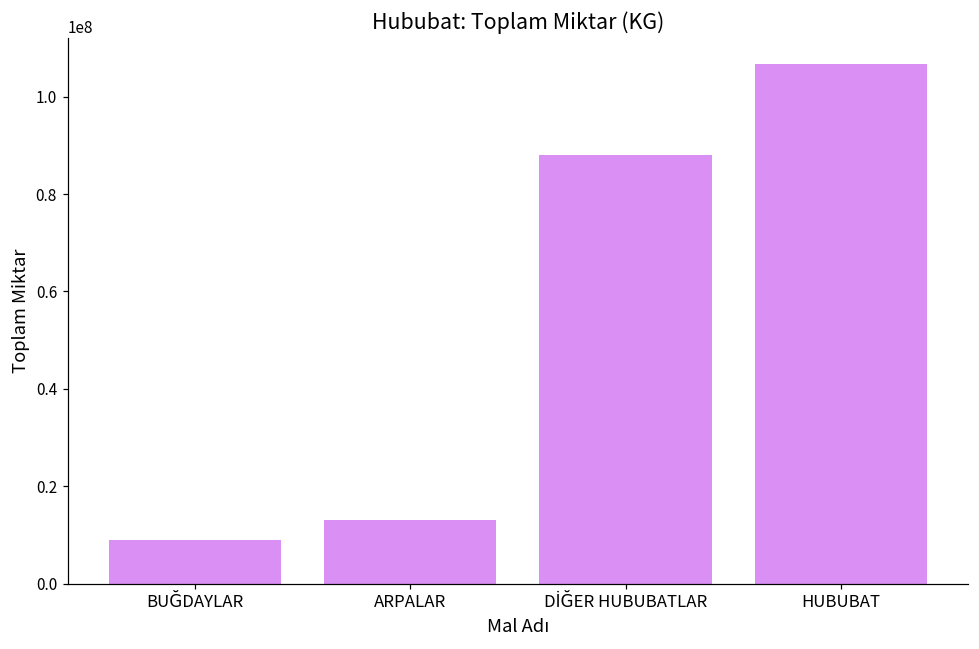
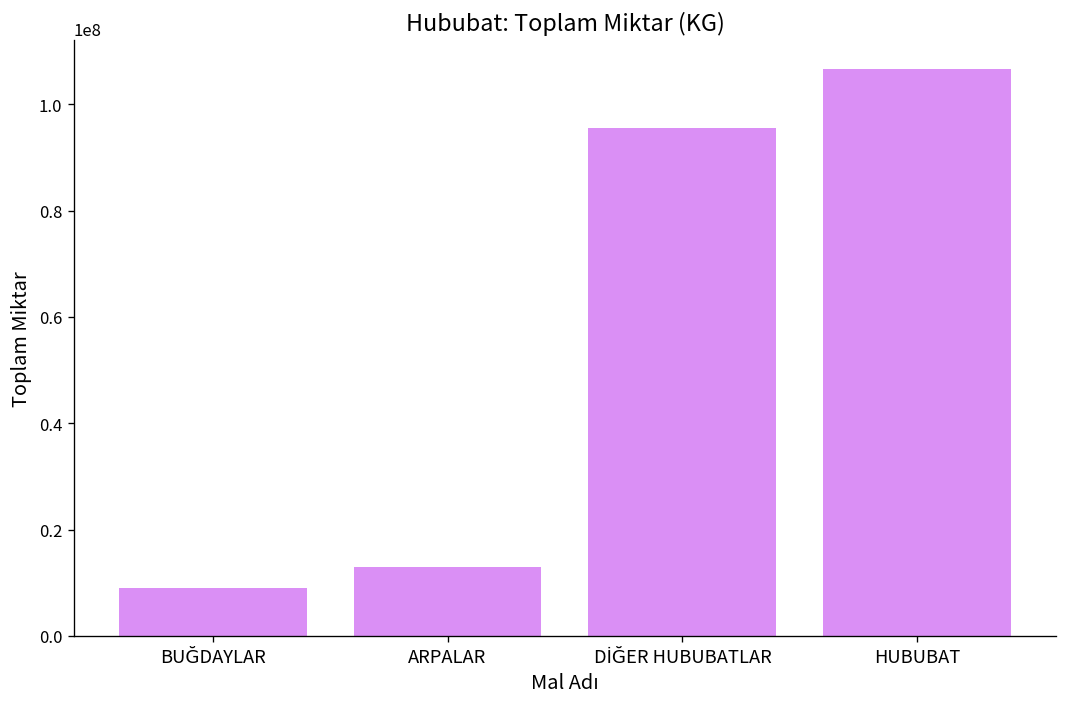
DİĞER HUBUBATLAR: 88000000 -> 96000000
